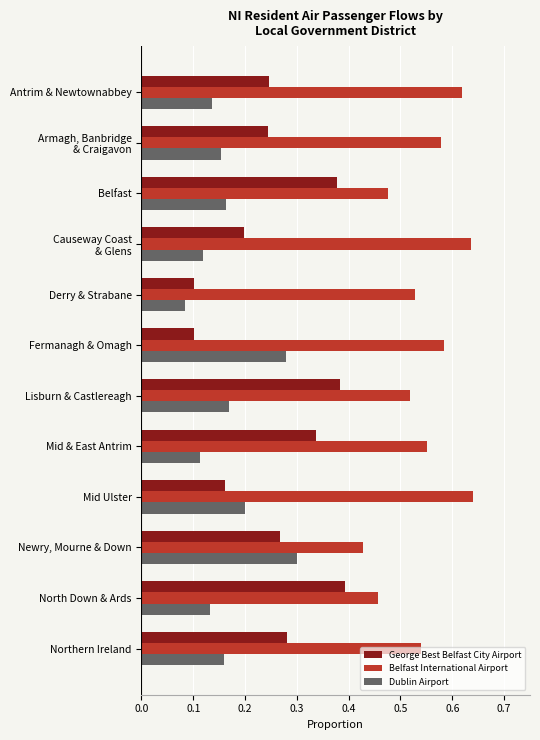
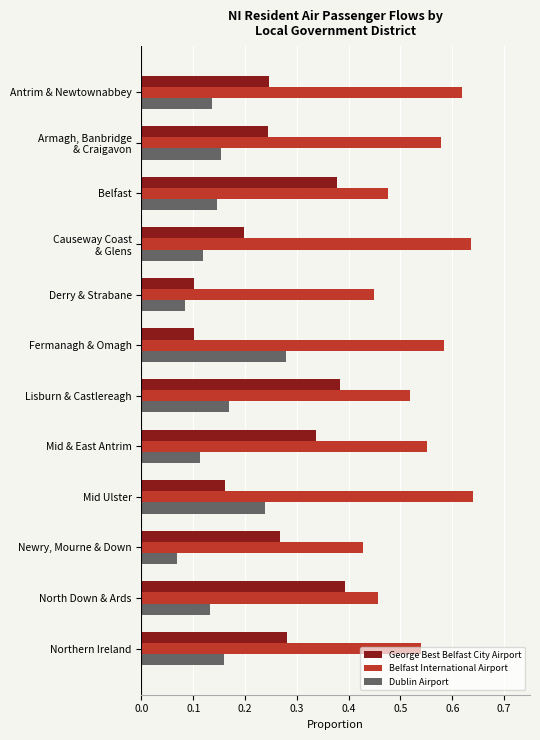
Dublin Airport, Belfast: 0.16 -> 0.15
Belfast International Airport, Derry & Strabane: 0.53 -> 0.45
Dublin Airport, Mid Ulster: 0.20 -> 0.24
Dublin Airport, Newry, Mourne & Down: 0.30 -> 0.07
